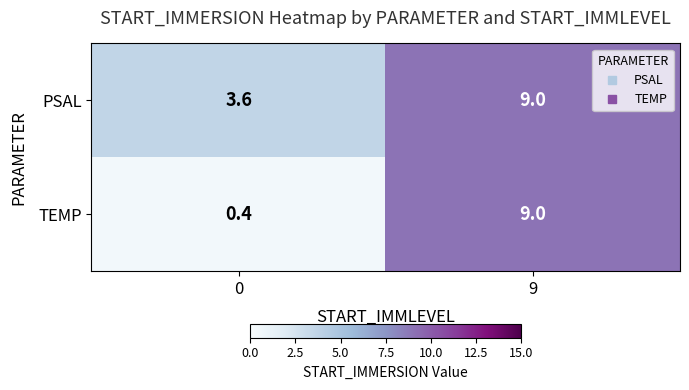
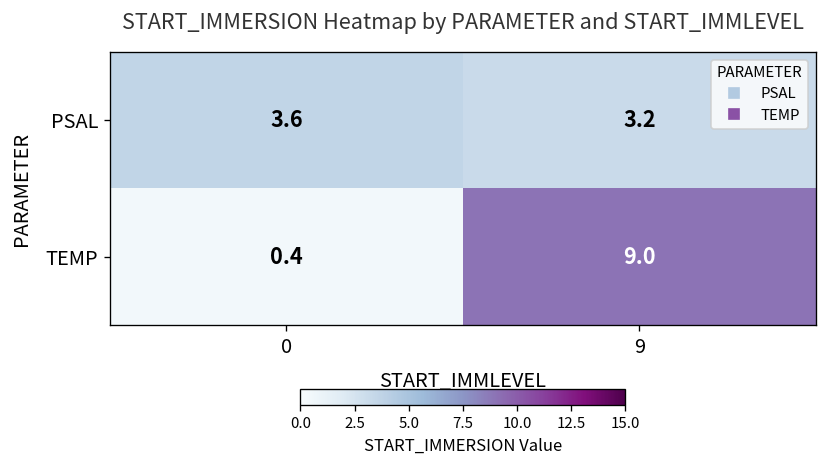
PSAL, 9: 9.0 -> 3.2
